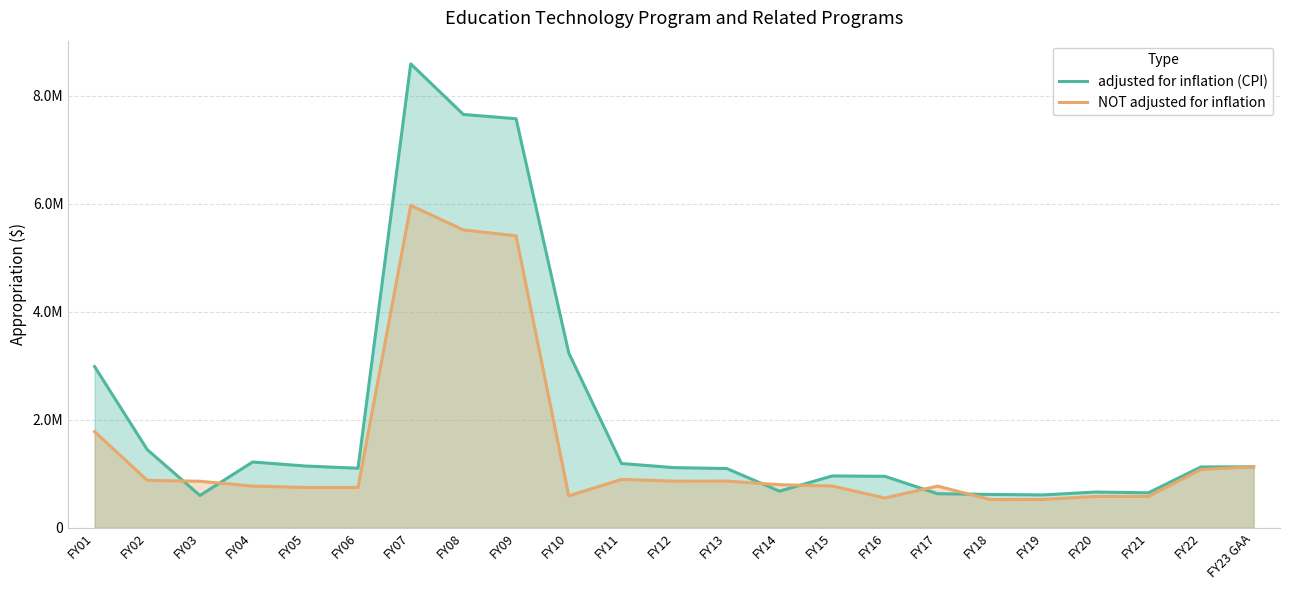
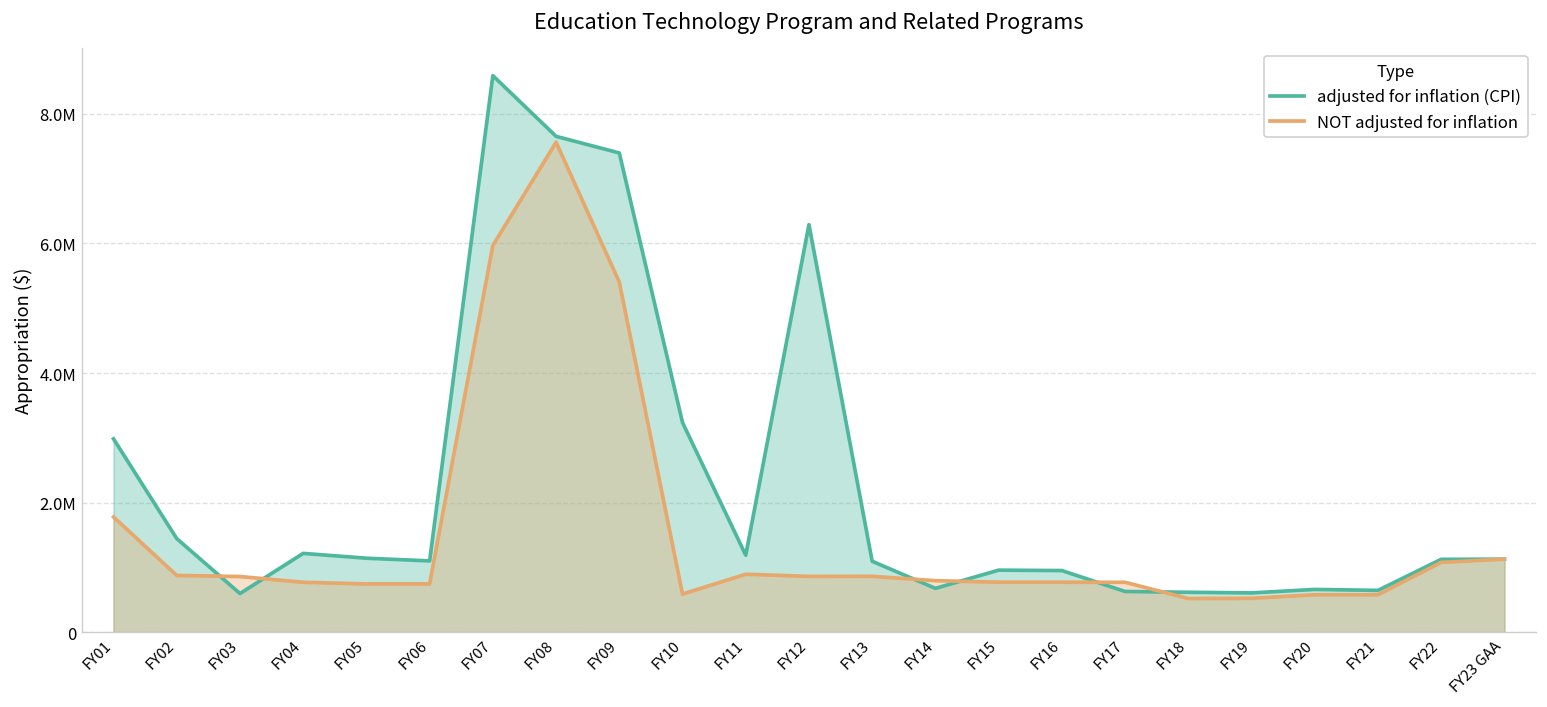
NOT adjusted for inflation, FY08: 5500000 -> 7600000
adjusted for inflation (CPI), FY09: 7600000 -> 7400000
adjusted for inflation (CPI), FY12: 1100000 -> 6300000
NOT adjusted for inflation, FY16: 500000 -> 800000
